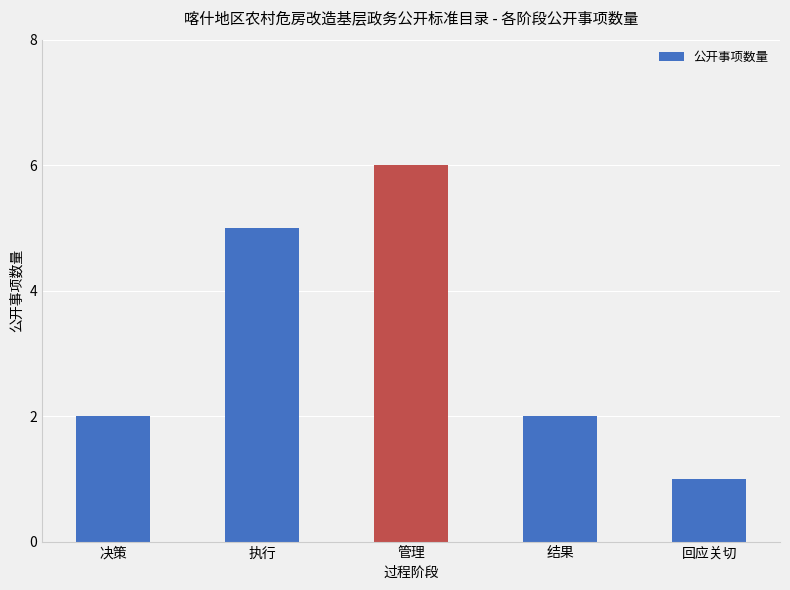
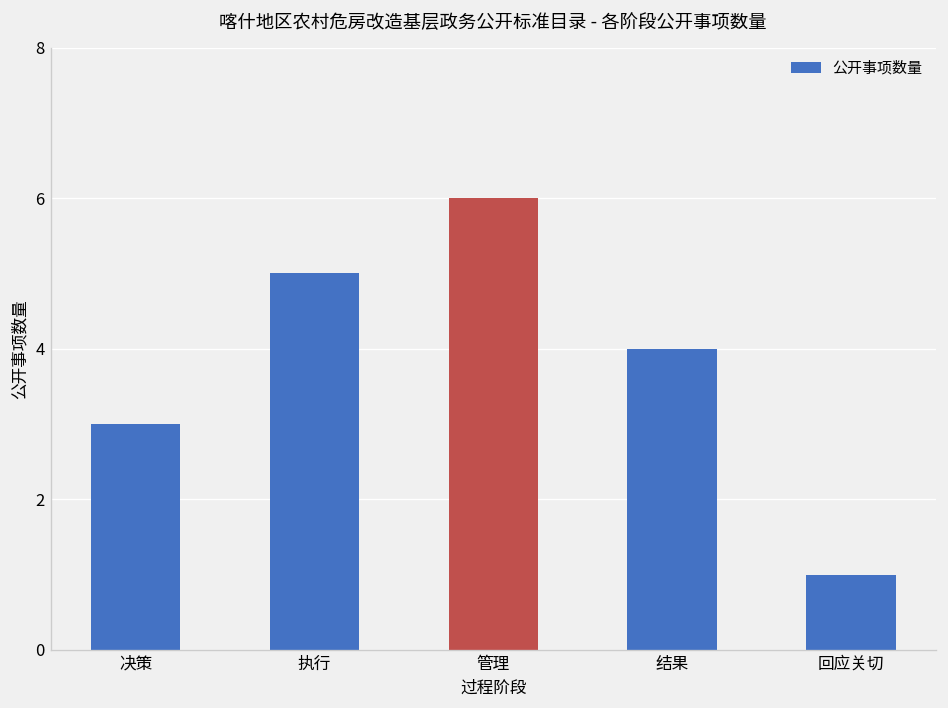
决策: 2 -> 3
结果: 2 -> 4
